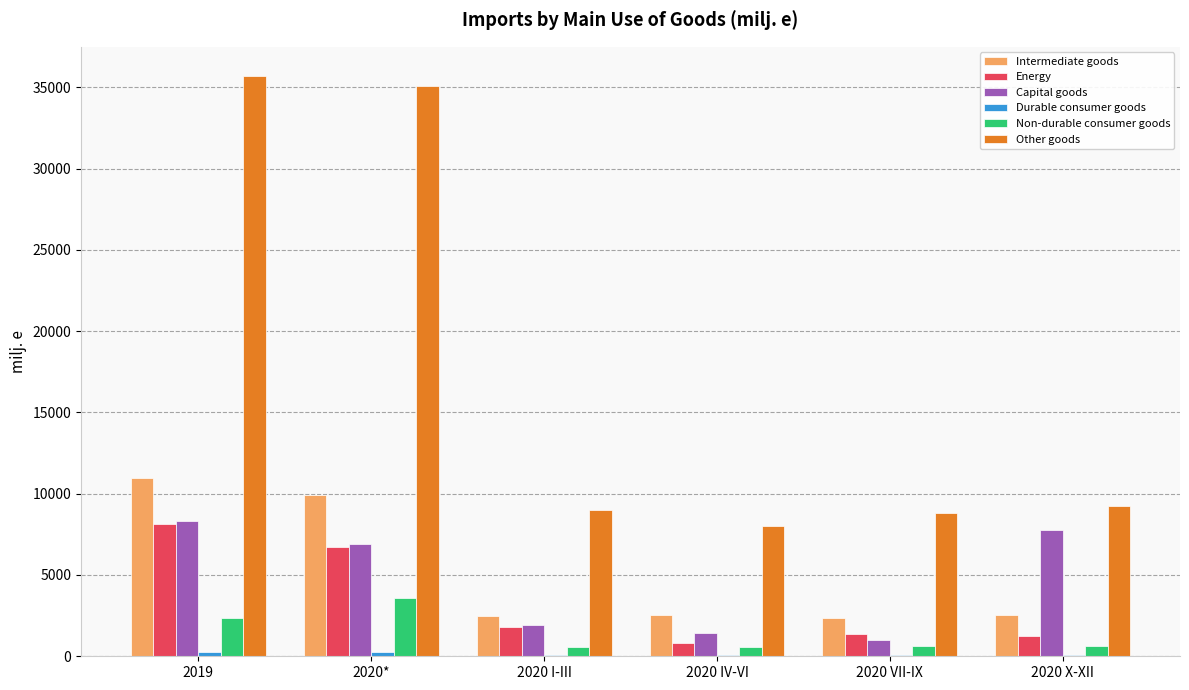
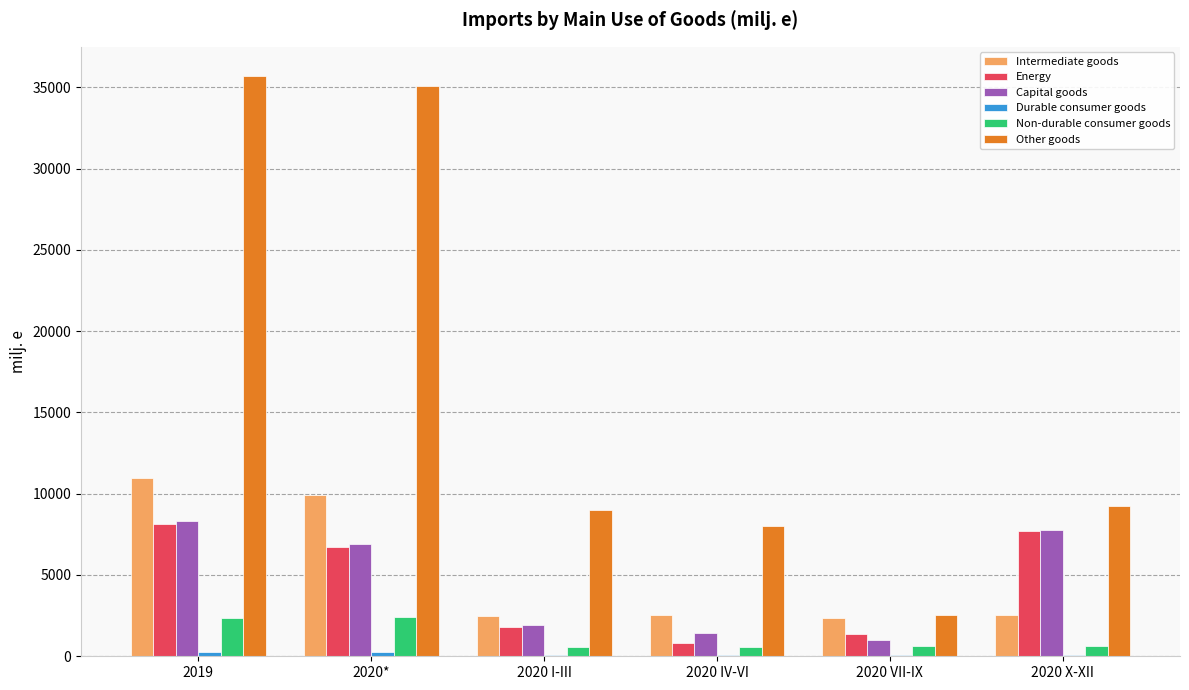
Non-durable consumer goods, 2020*: 3600 -> 2400
Other goods, 2020 VII-IX: 8800 -> 2600
Energy, 2020 X-XII: 1200 -> 7700
